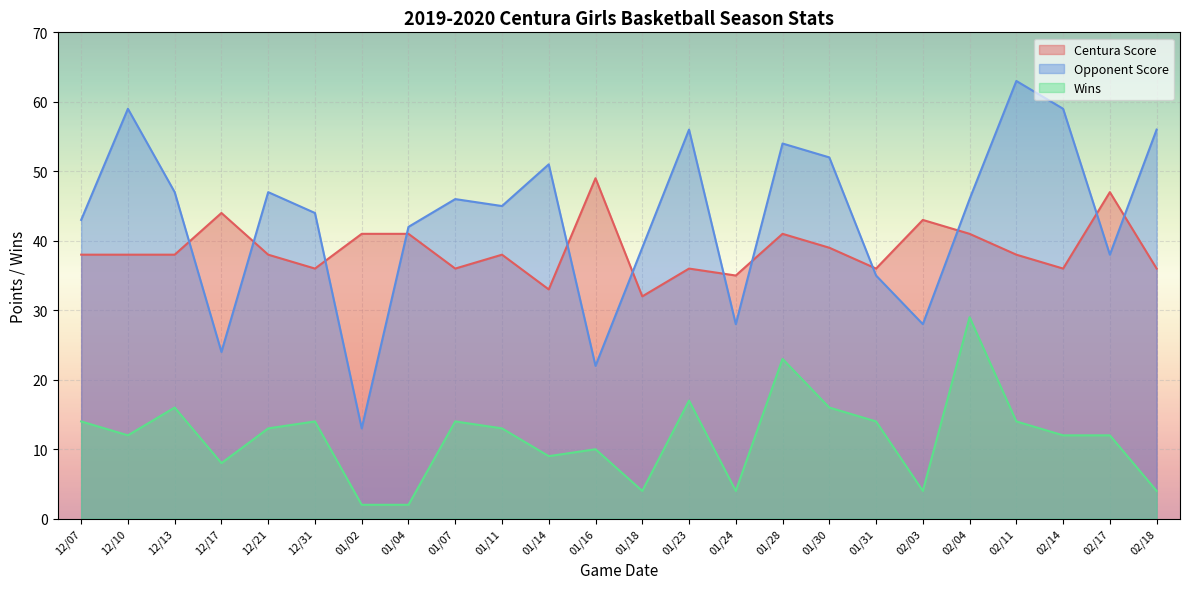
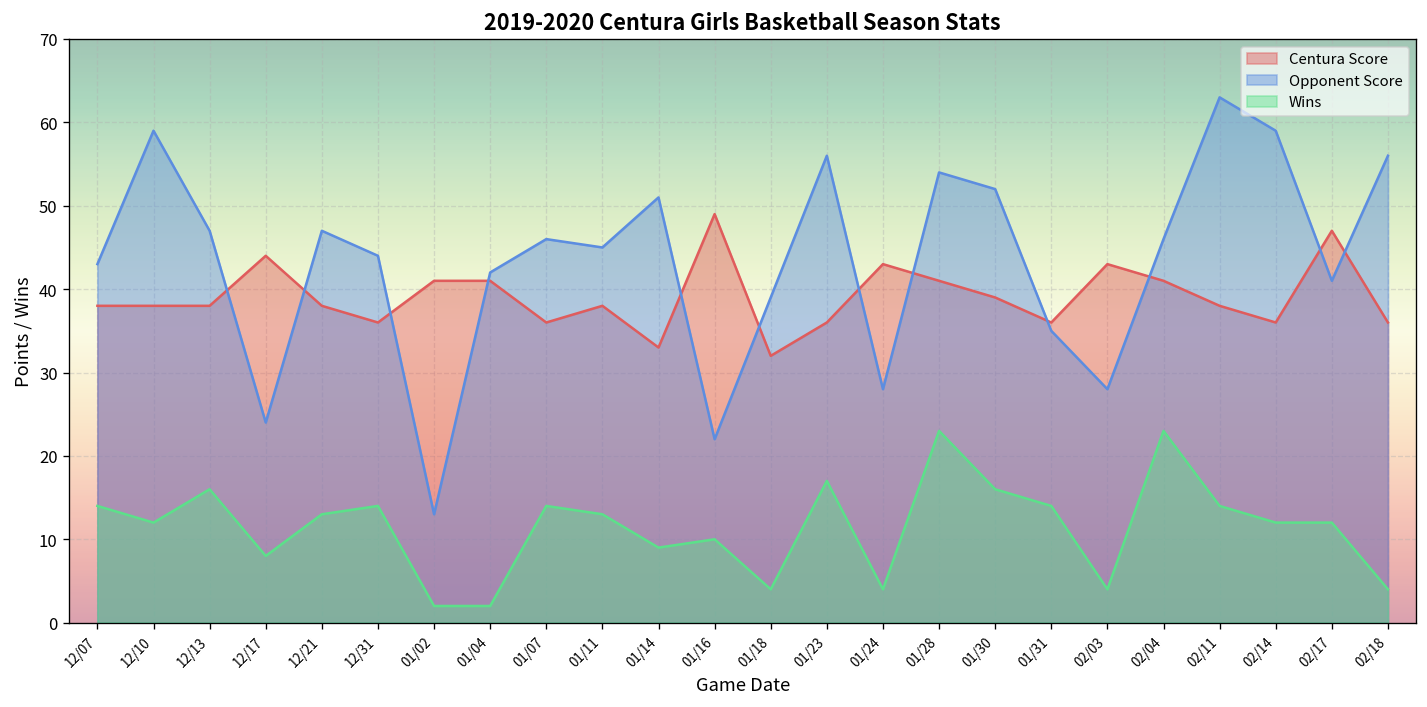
Centura Score, 01/24: 35 -> 43
Wins, 02/04: 29 -> 23
Opponent Score, 02/17: 38 -> 41
